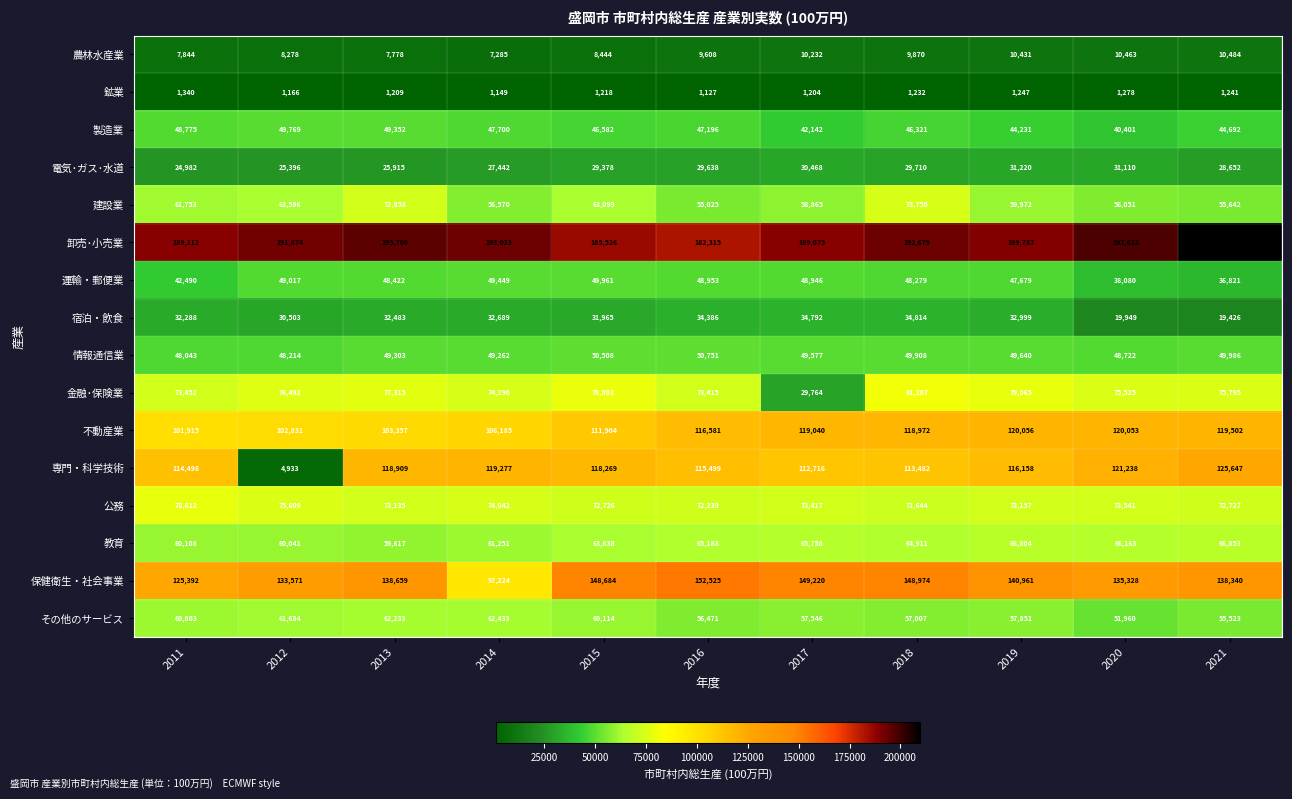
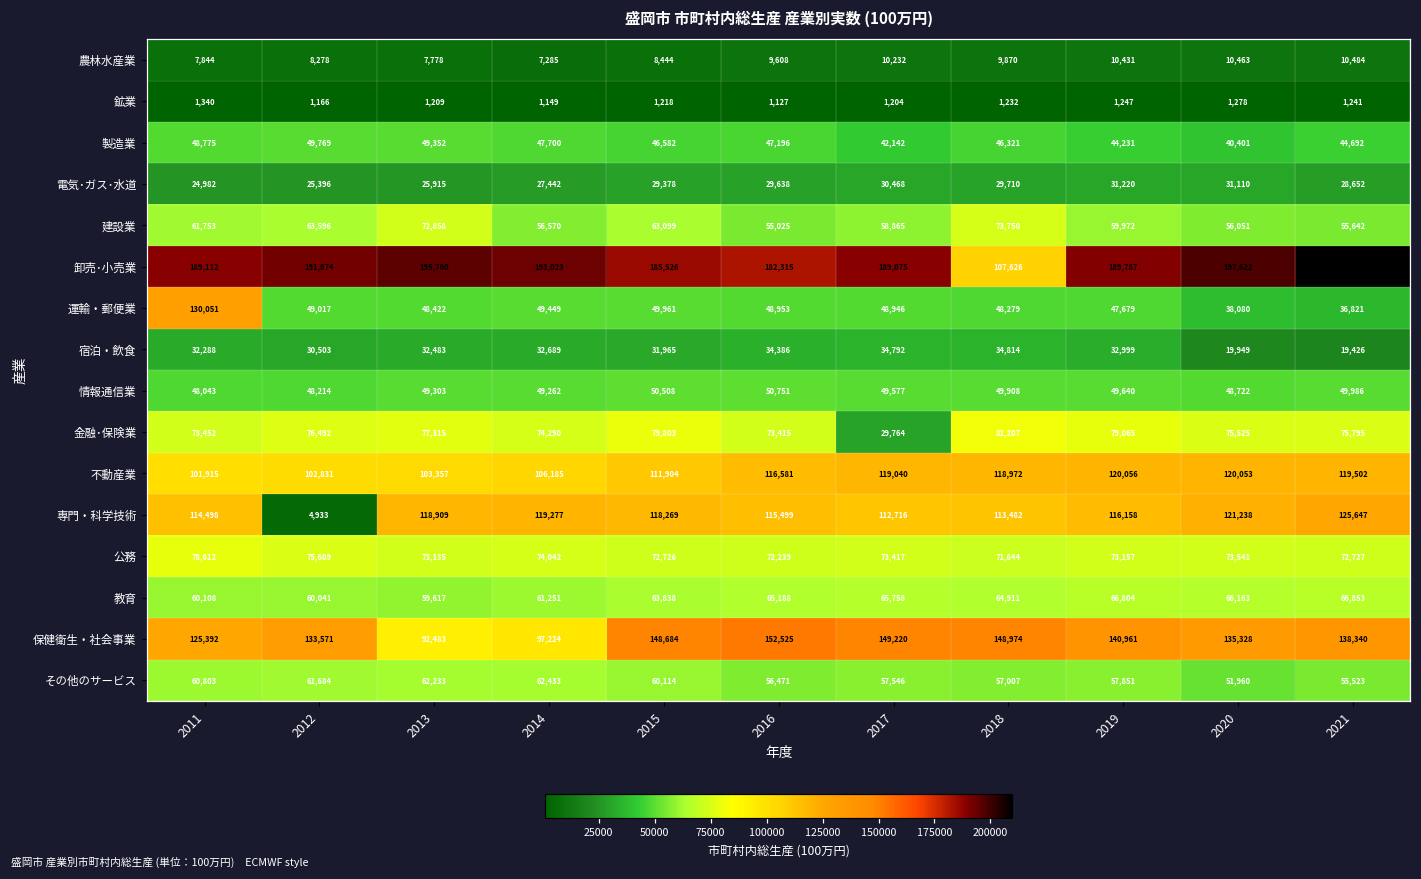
卸売･小売業, 2018: 192,679 -> 107,626
運輸・郵便業, 2011: 42,490 -> 130,051
保健衛生・社会事業, 2013: 138,659 -> 92,483
